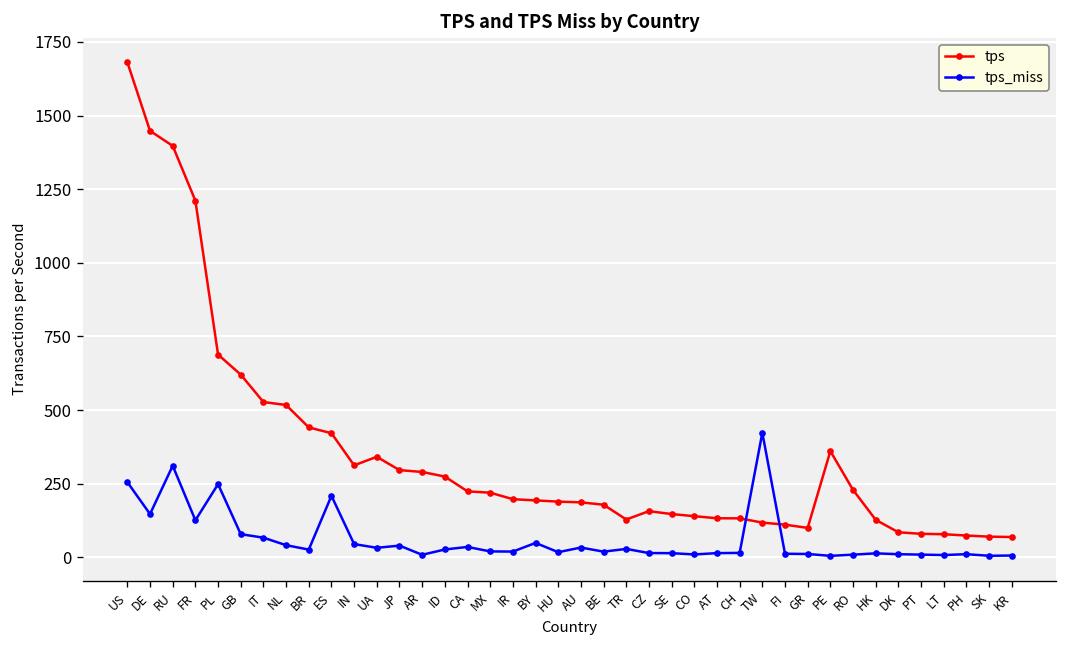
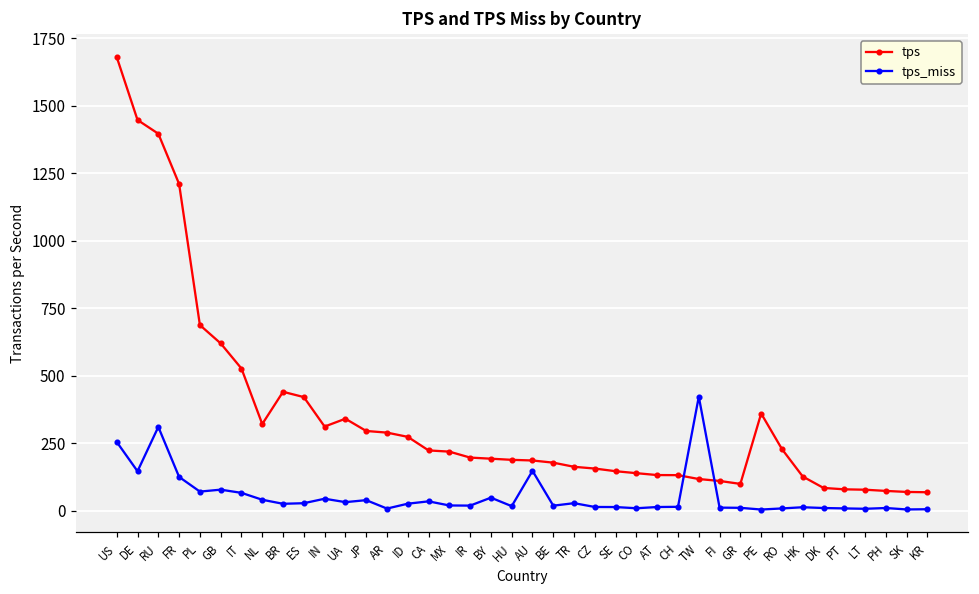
tps_miss, PL: 250 -> 70
tps, NL: 520 -> 320
tps_miss, ES: 210 -> 30
tps_miss, AU: 30 -> 150
tps, TR: 130 -> 160
